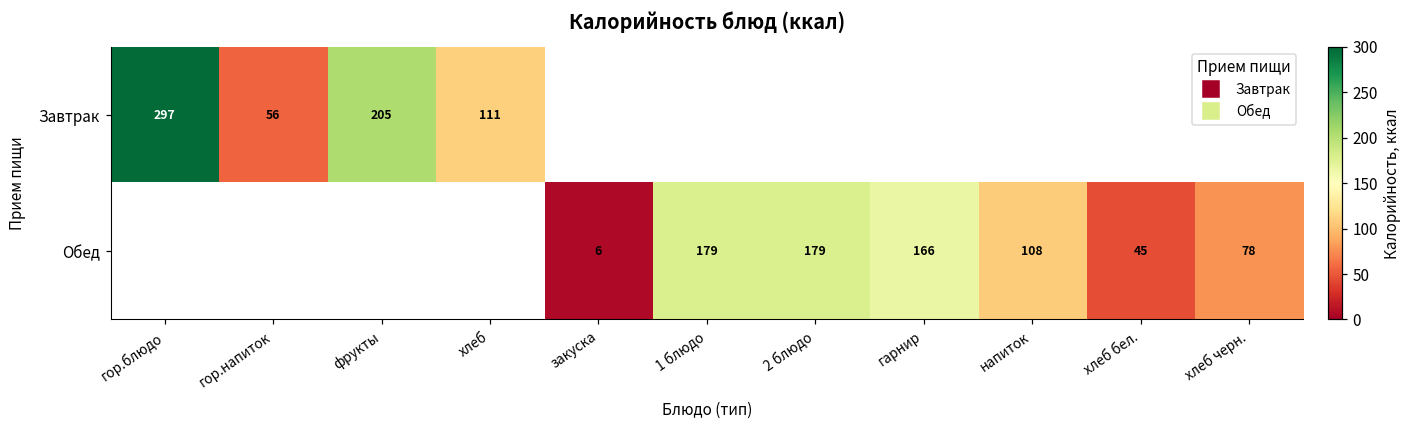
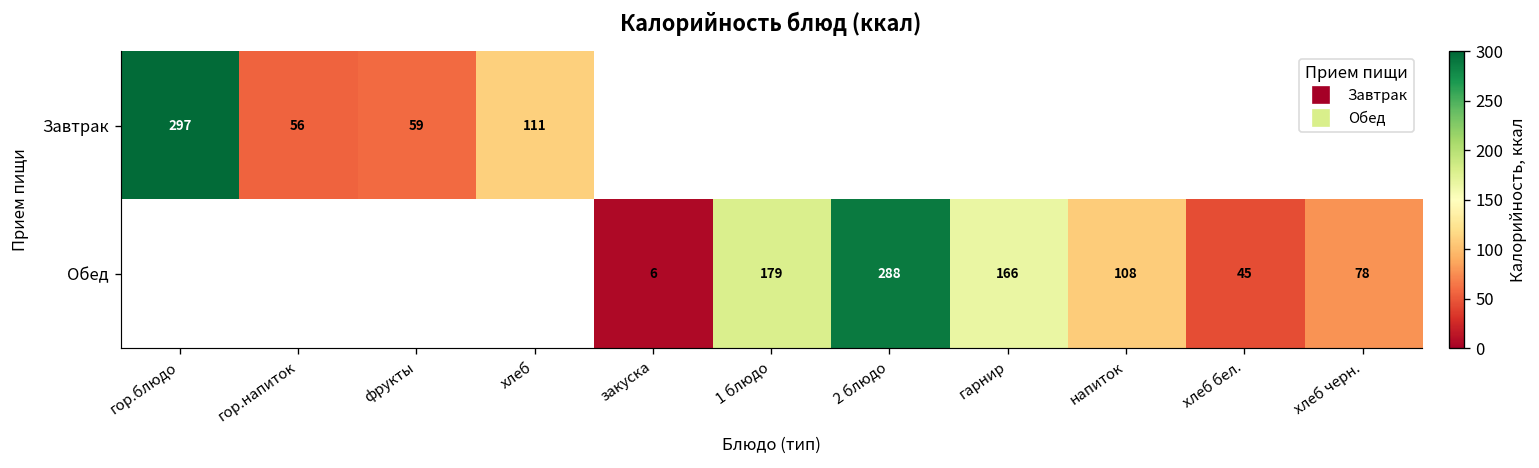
Завтрак, фрукты: 205 -> 59
Обед, 2 блюдо: 179 -> 288
